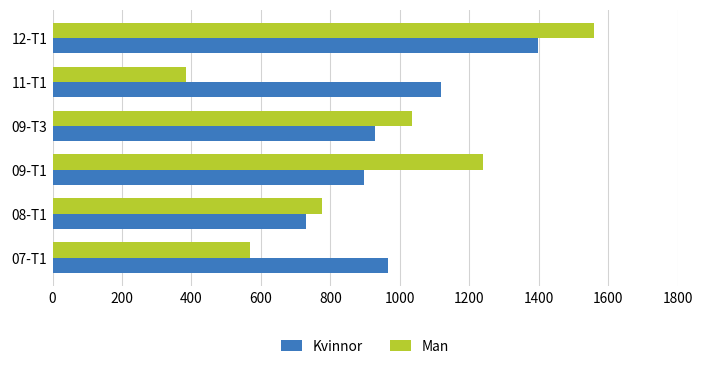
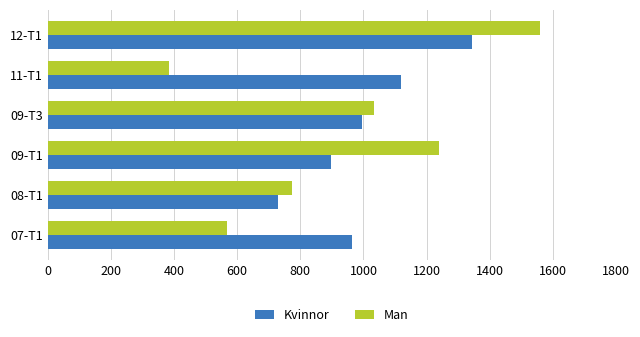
Kvinnor, 12-T1: 1400 -> 1340
Kvinnor, 09-T3: 930 -> 1000
